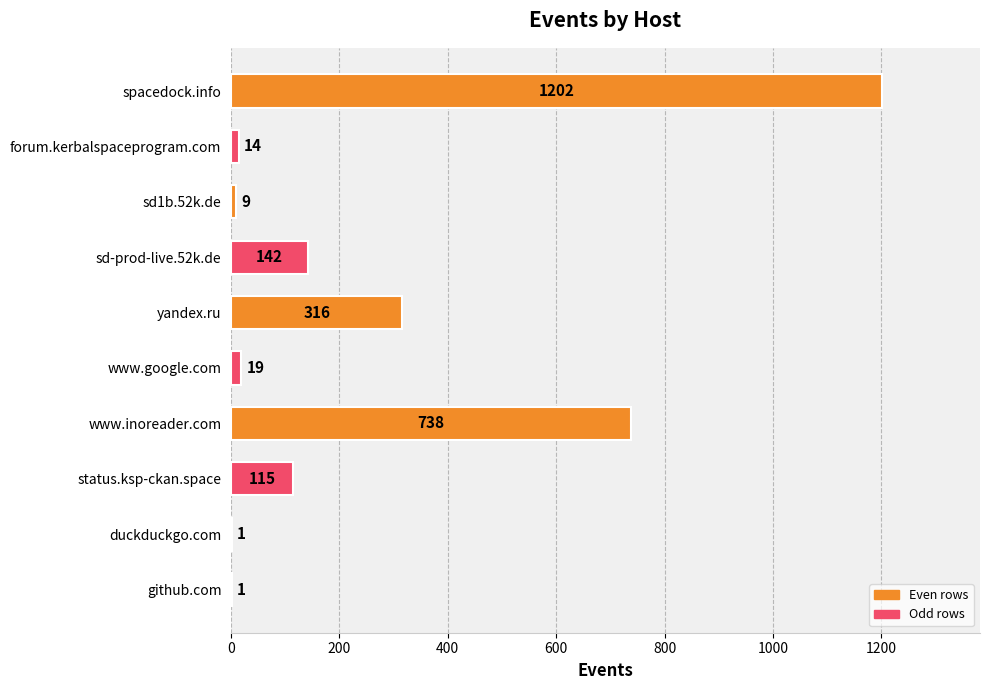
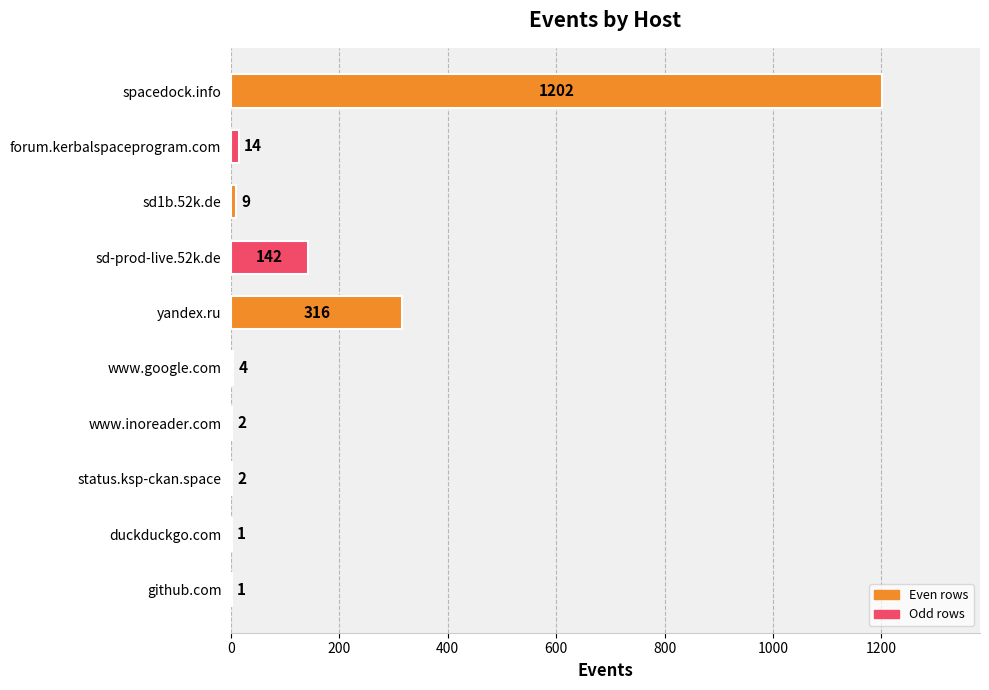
www.google.com: 19 -> 4
www.inoreader.com: 738 -> 2
status.ksp-ckan.space: 115 -> 2
